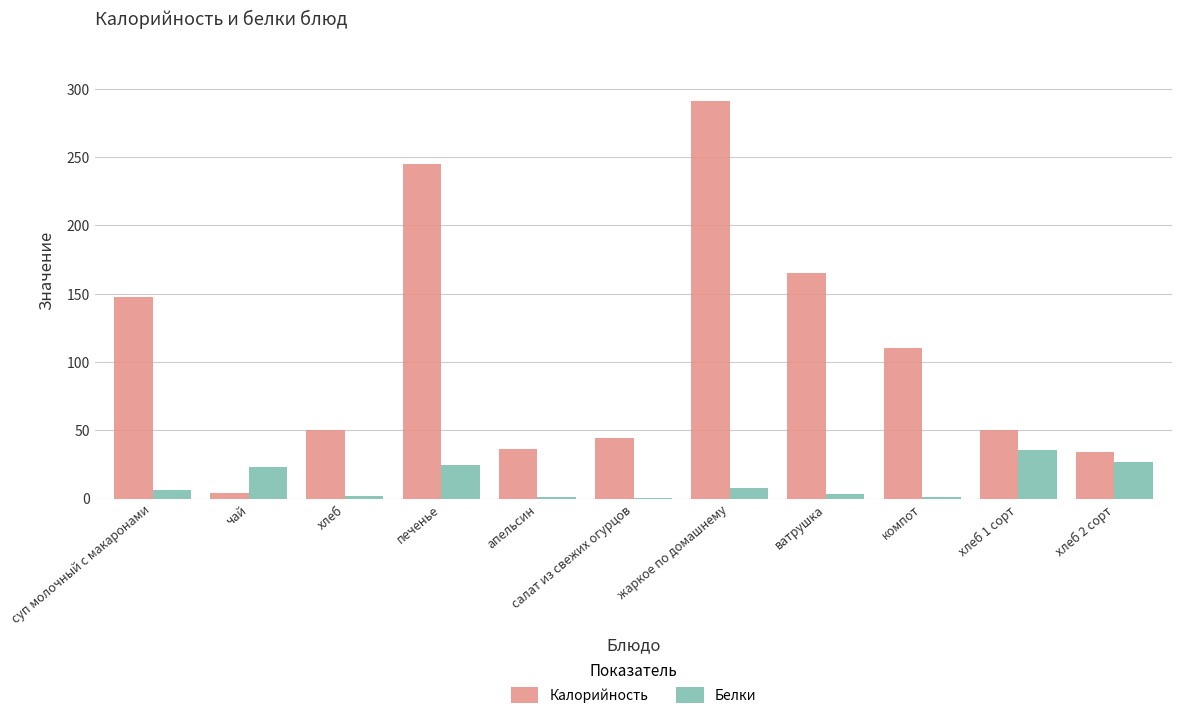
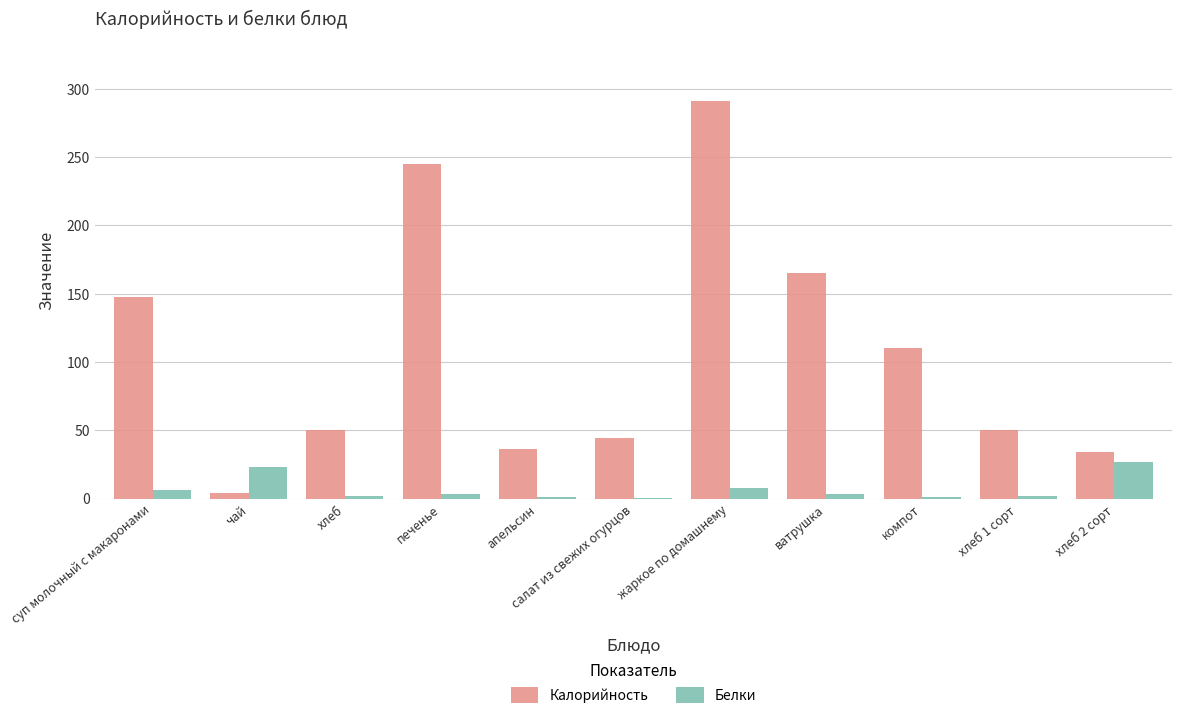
Белки, печенье: 25 -> 3
Белки, хлеб 1 сорт: 36 -> 2
